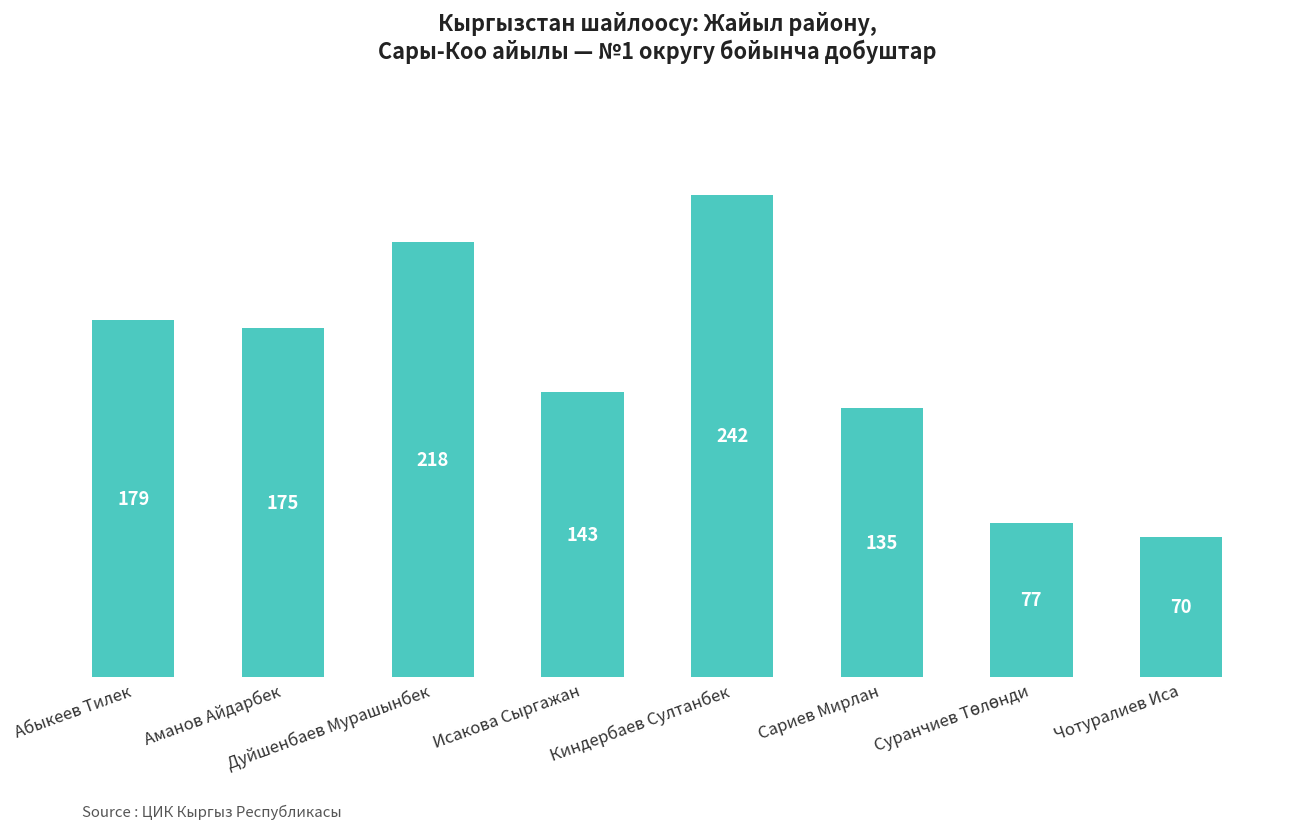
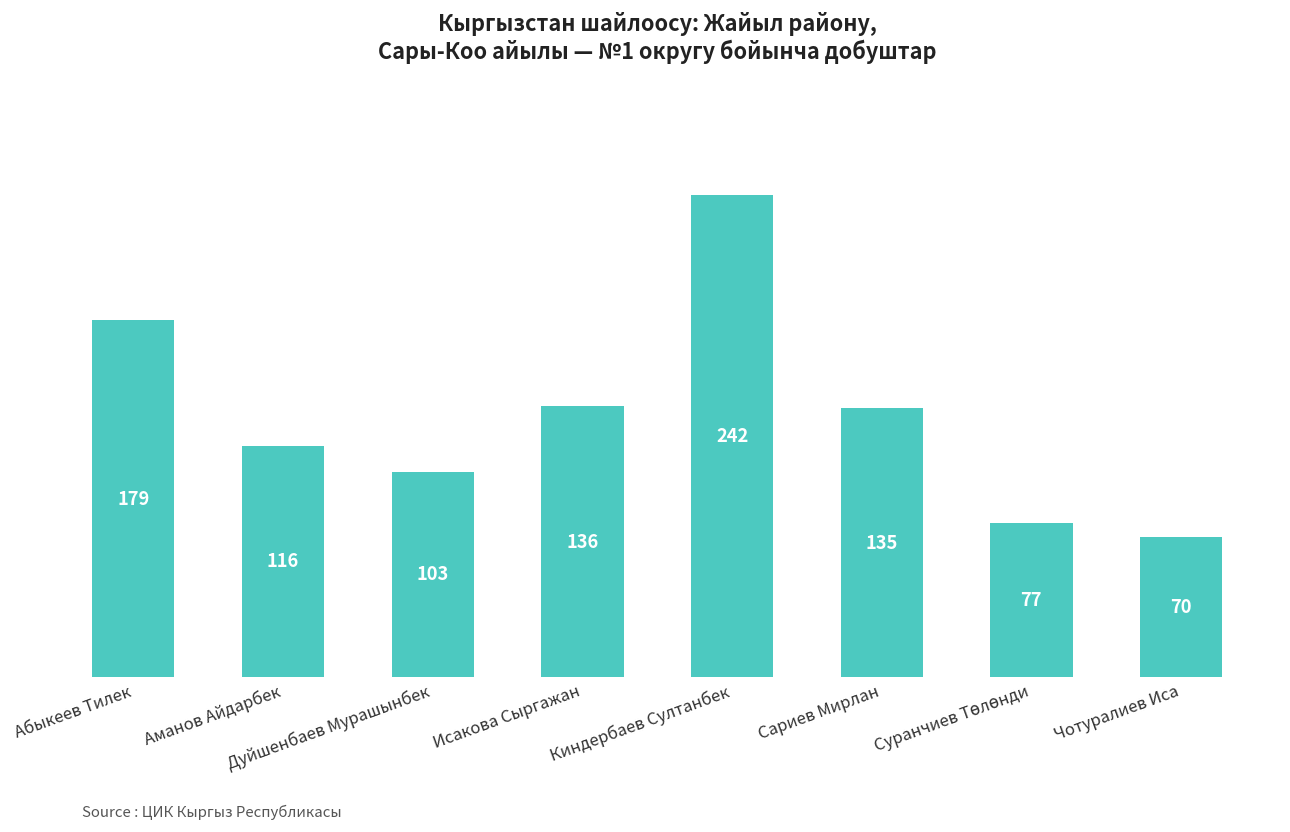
Аманов Айдарбек: 175 -> 116
Дуйшенбаев Мурашынбек: 218 -> 103
Исакова Сыргажан: 143 -> 136
